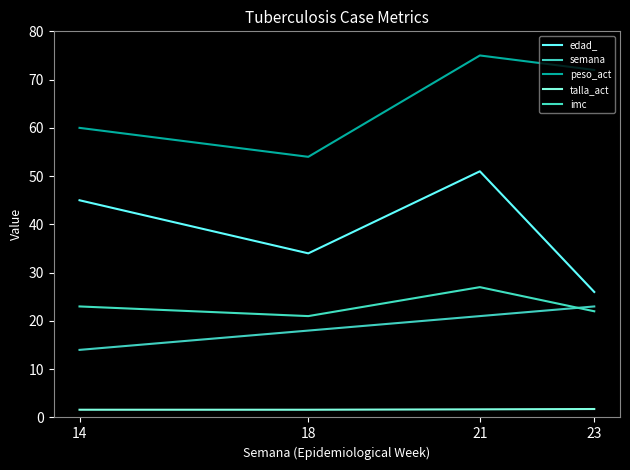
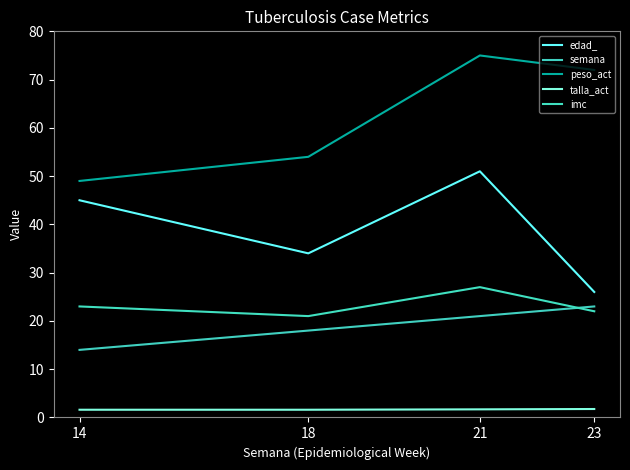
peso_act, 14: 60 -> 49
